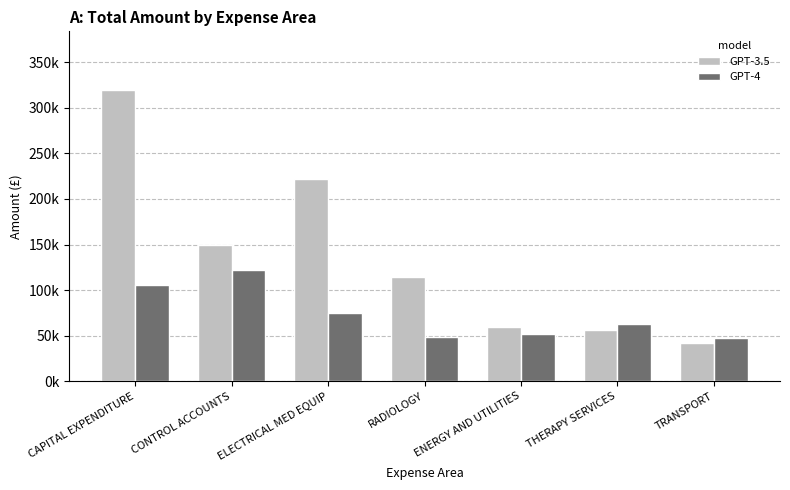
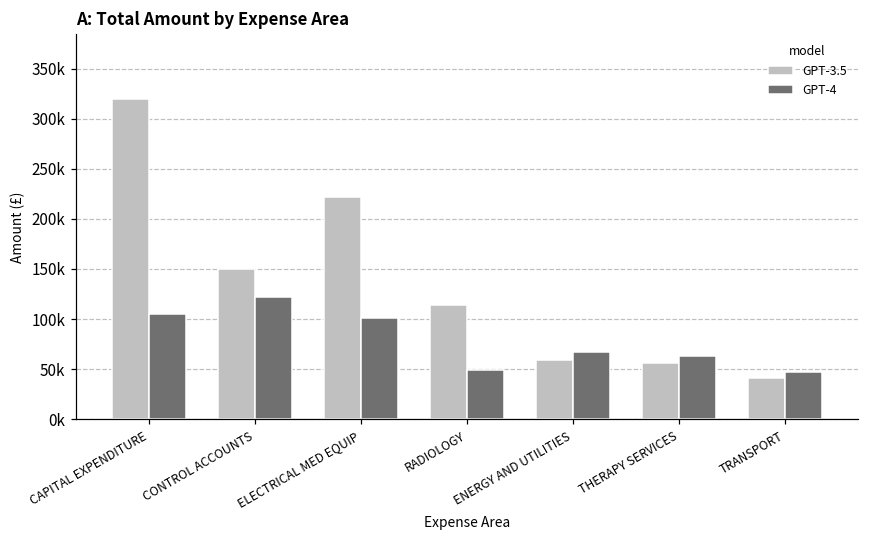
GPT-4, ELECTRICAL MED EQUIP: 80000 -> 100000
GPT-4, ENERGY AND UTILITIES: 50000 -> 70000
